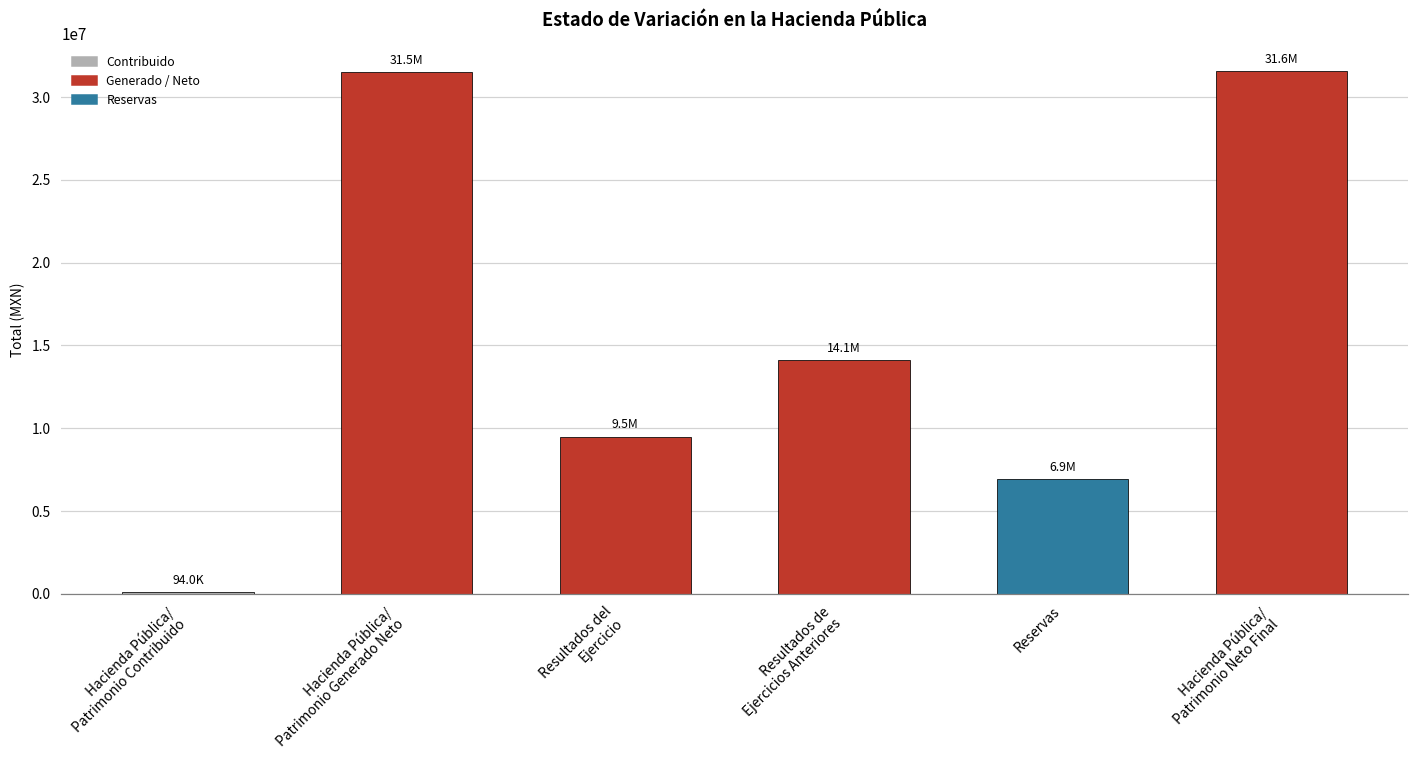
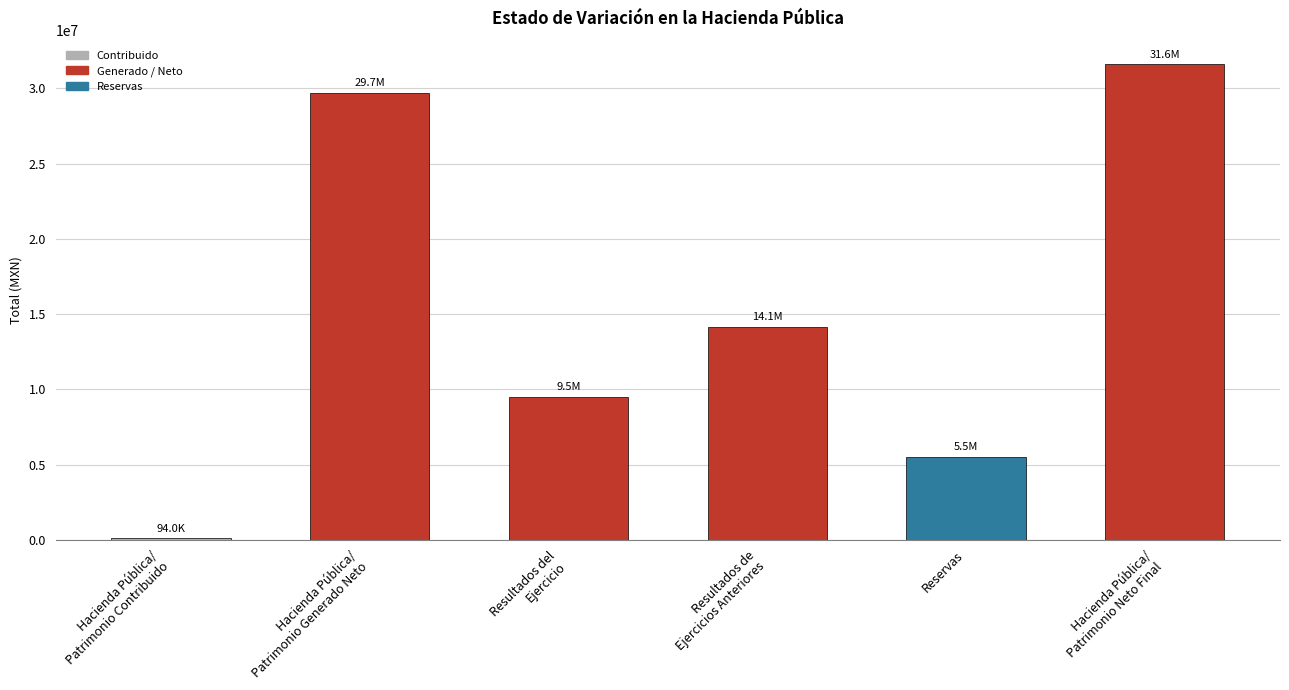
Hacienda Pública/ Patrimonio Generado Neto: 31.5M -> 29.7M
Reservas: 6.9M -> 5.5M
